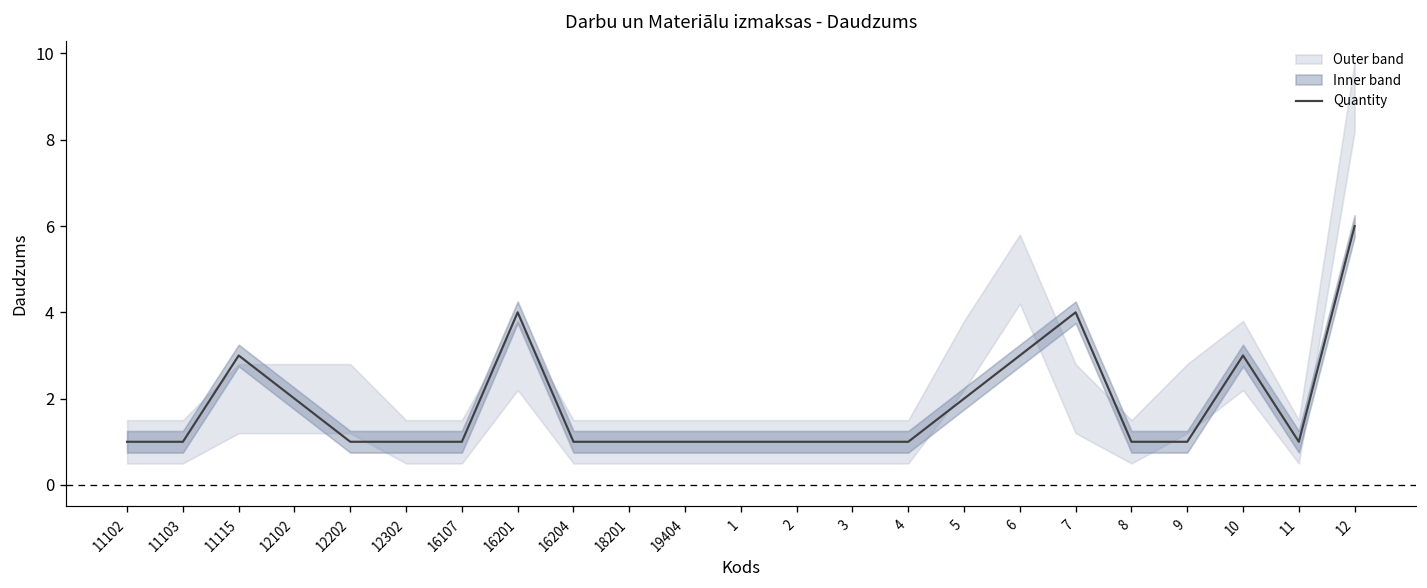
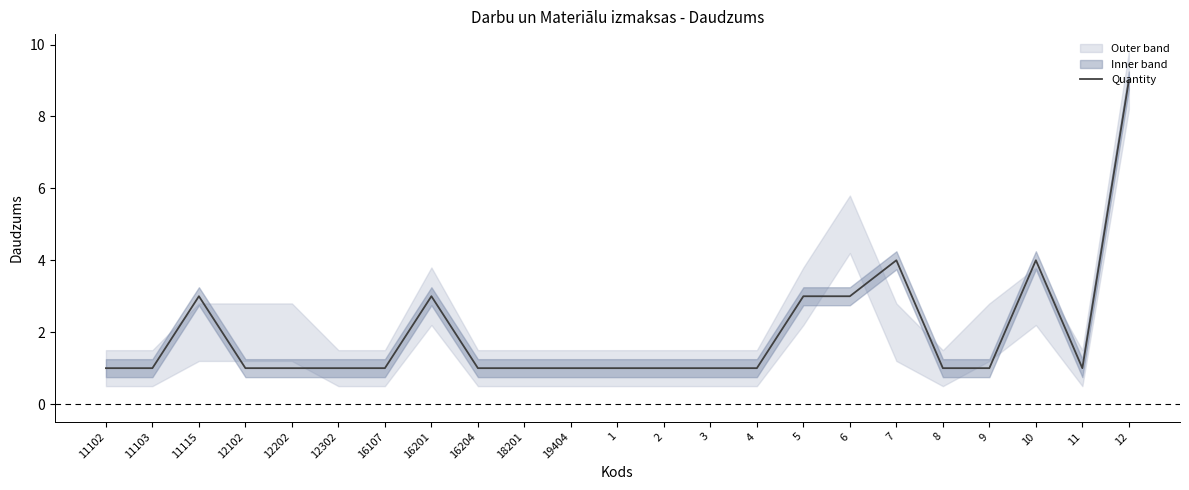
Quantity, 12102: 2 -> 1
Quantity, 16201: 4 -> 3
Quantity, 5: 2 -> 3
Quantity, 10: 3 -> 4
Quantity, 12: 6 -> 9
